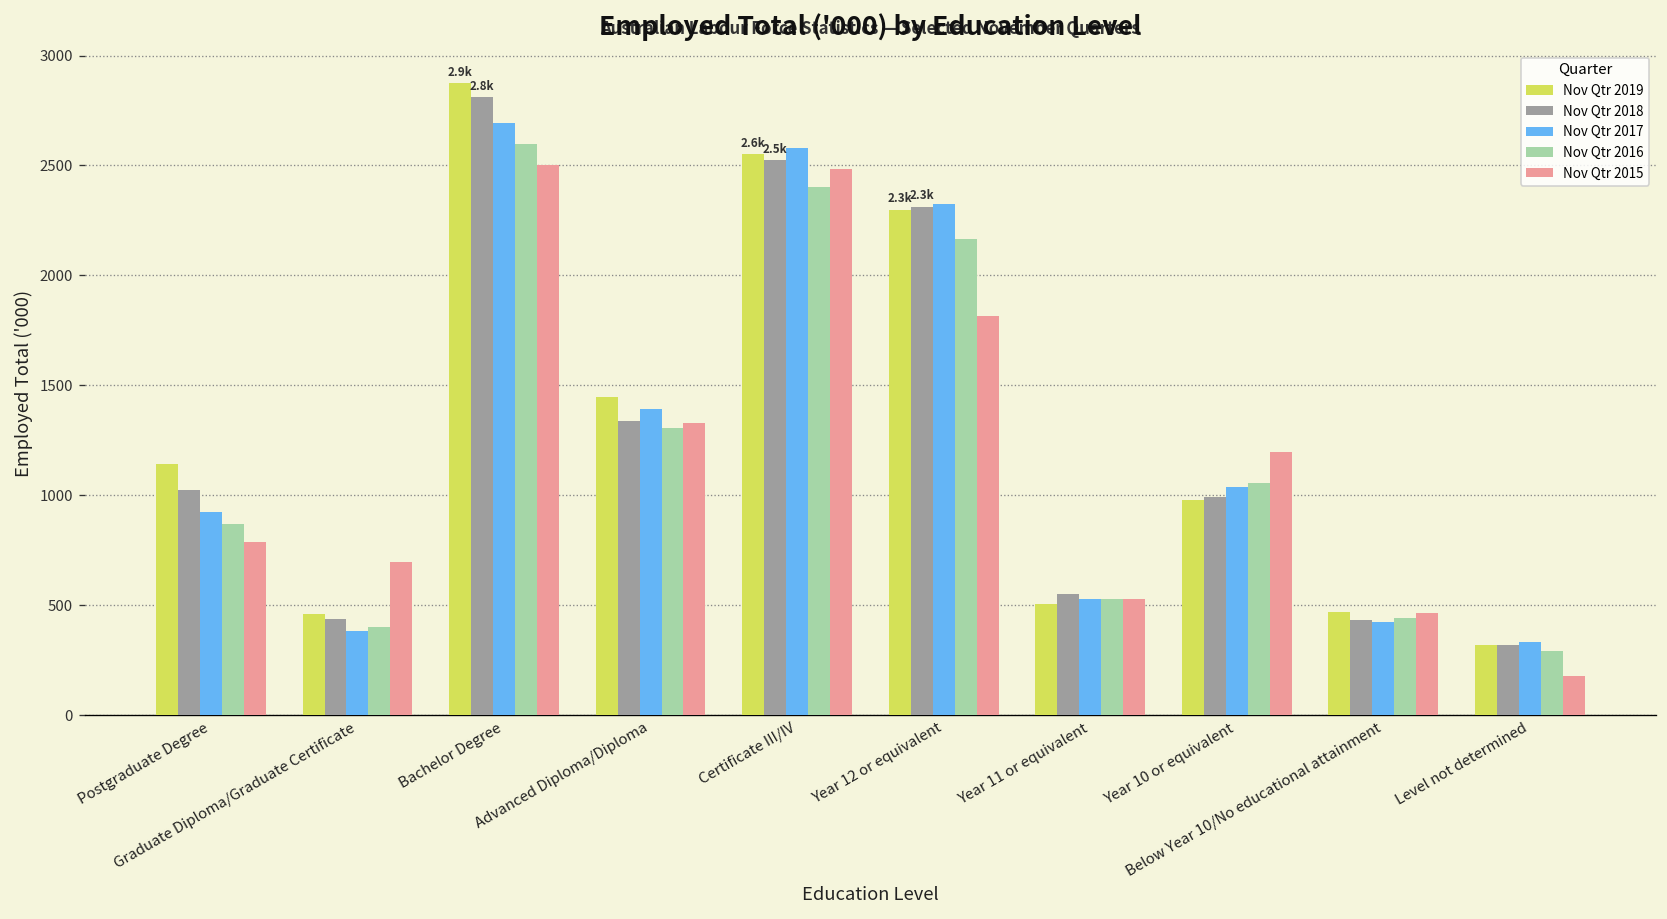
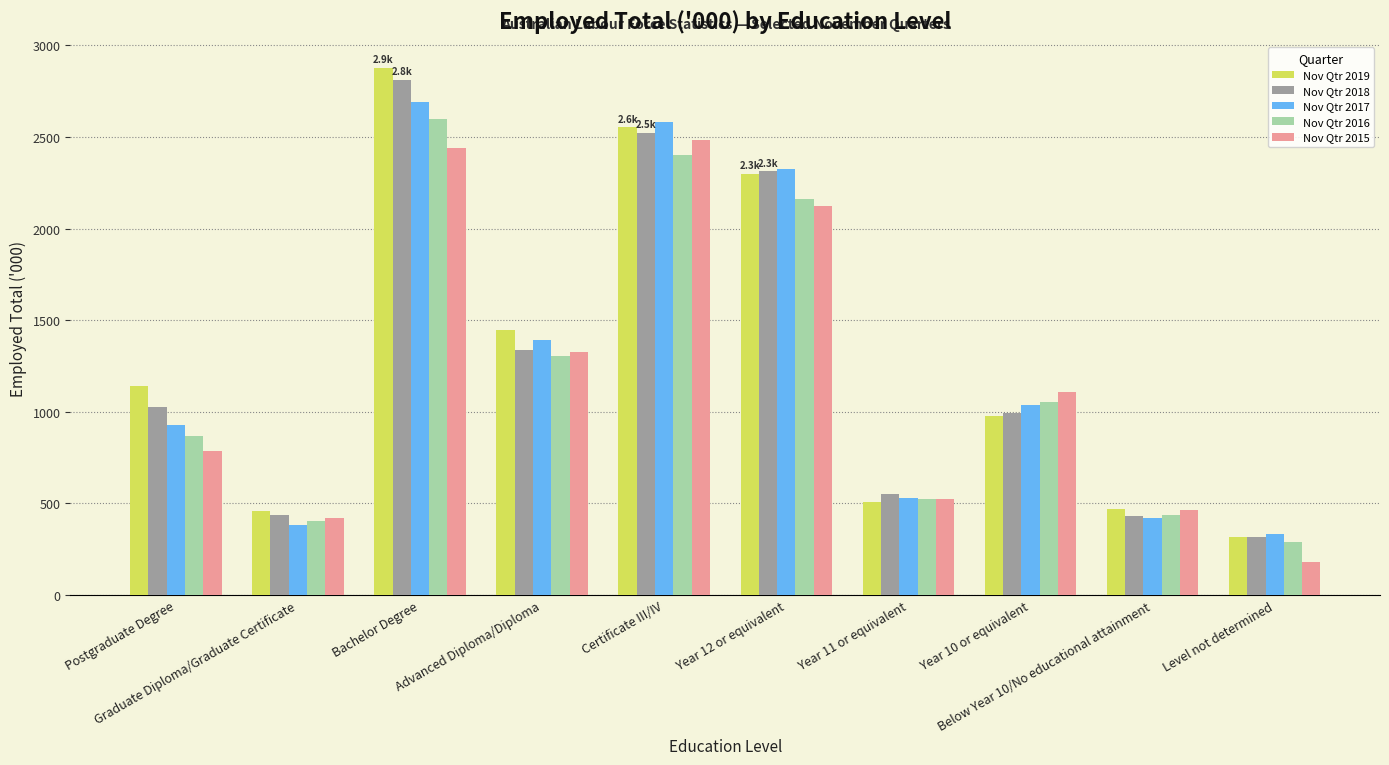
Nov Qtr 2015, Graduate Diploma/Graduate Certificate: 690 -> 420
Nov Qtr 2015, Bachelor Degree: 2500 -> 2440
Nov Qtr 2015, Year 12 or equivalent: 1820 -> 2120
Nov Qtr 2015, Year 10 or equivalent: 1200 -> 1110
